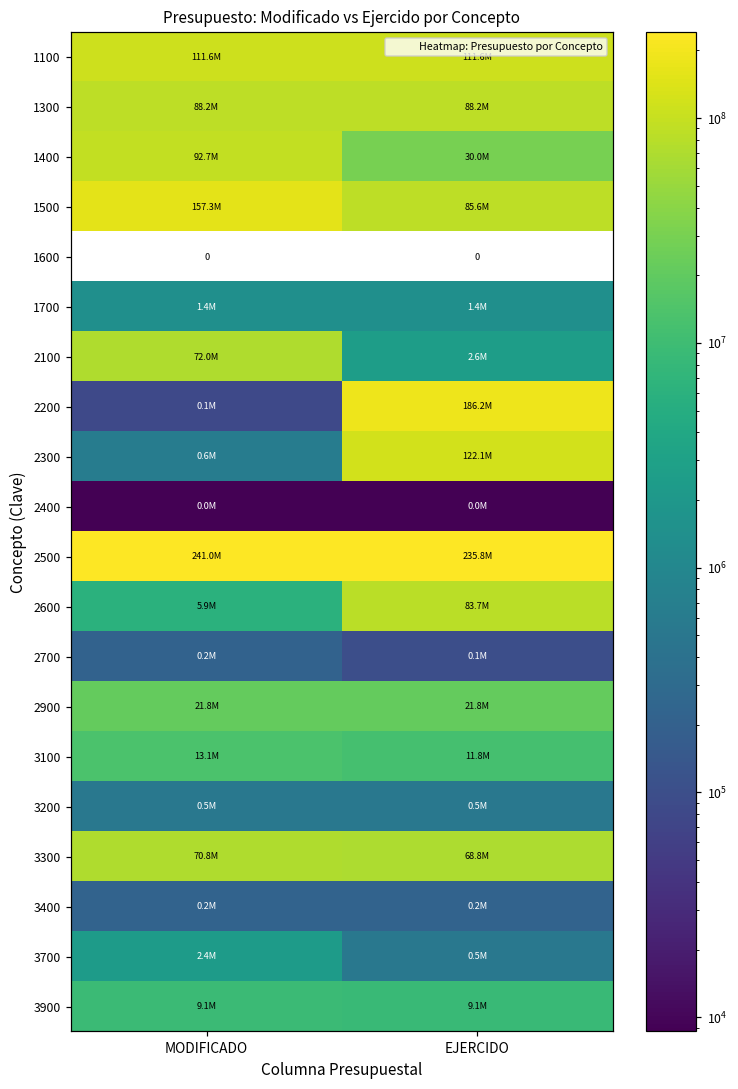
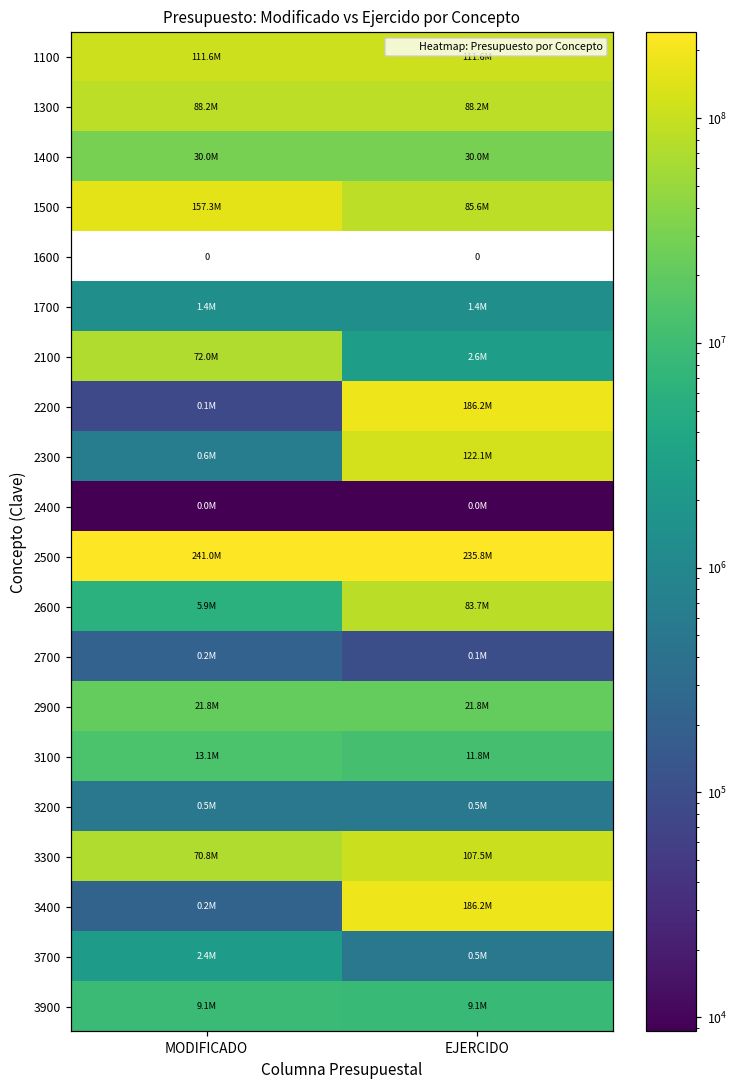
1400, MODIFICADO: 92.7M -> 30.0M
3300, EJERCIDO: 68.8M -> 107.5M
3400, EJERCIDO: 0.2M -> 186.2M
